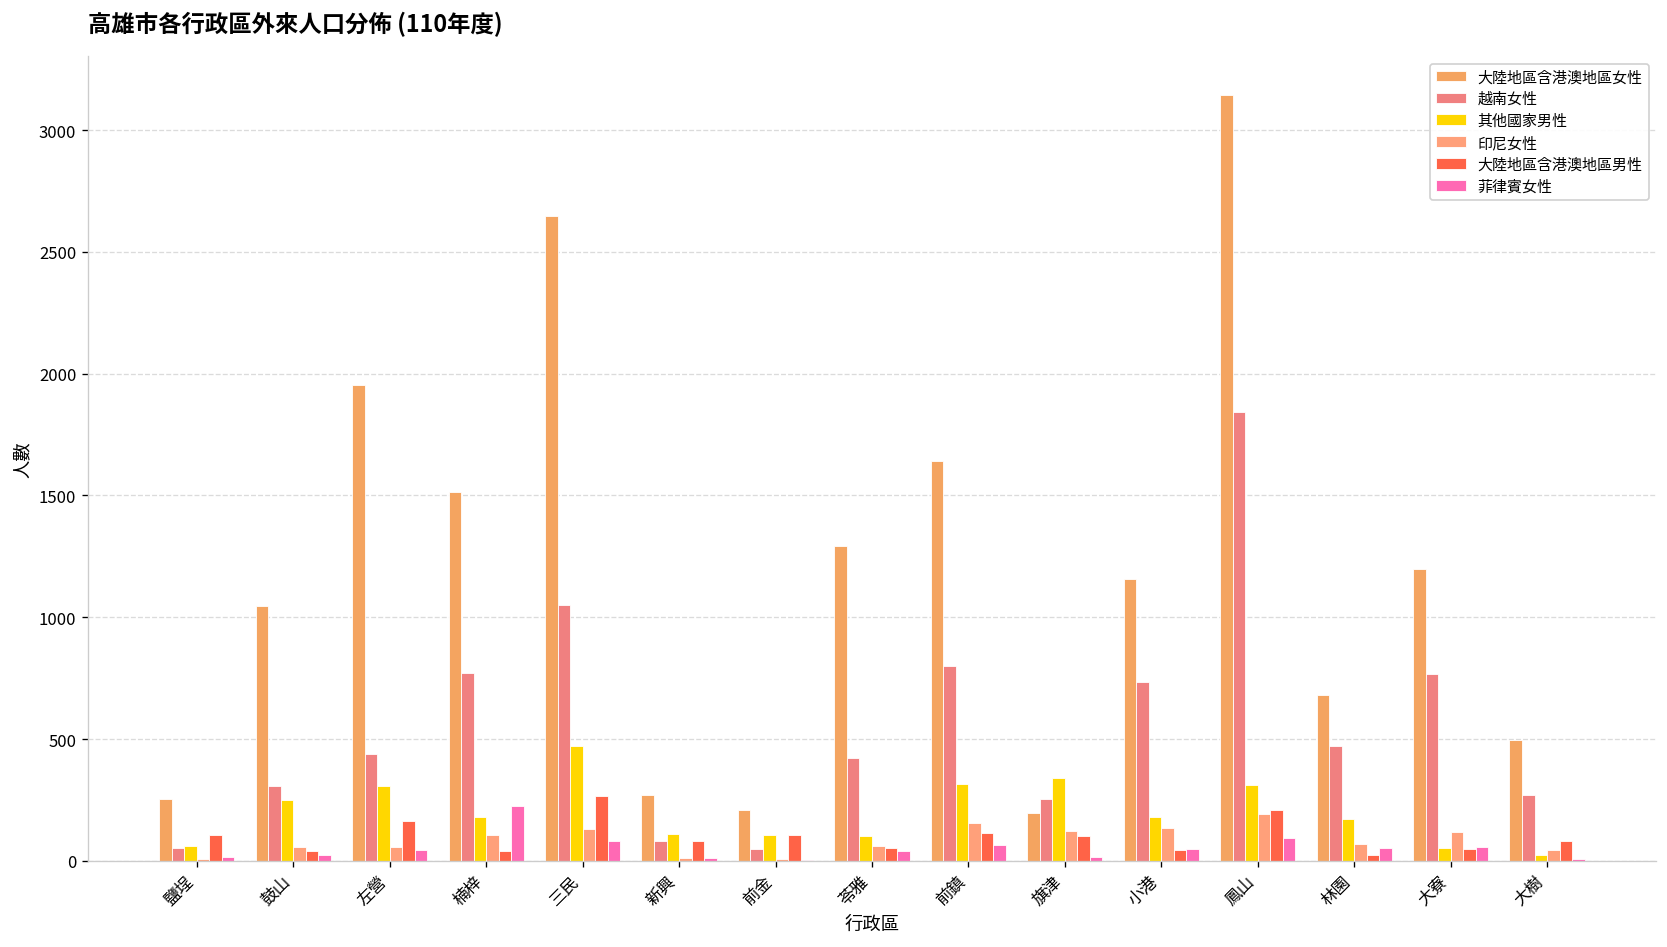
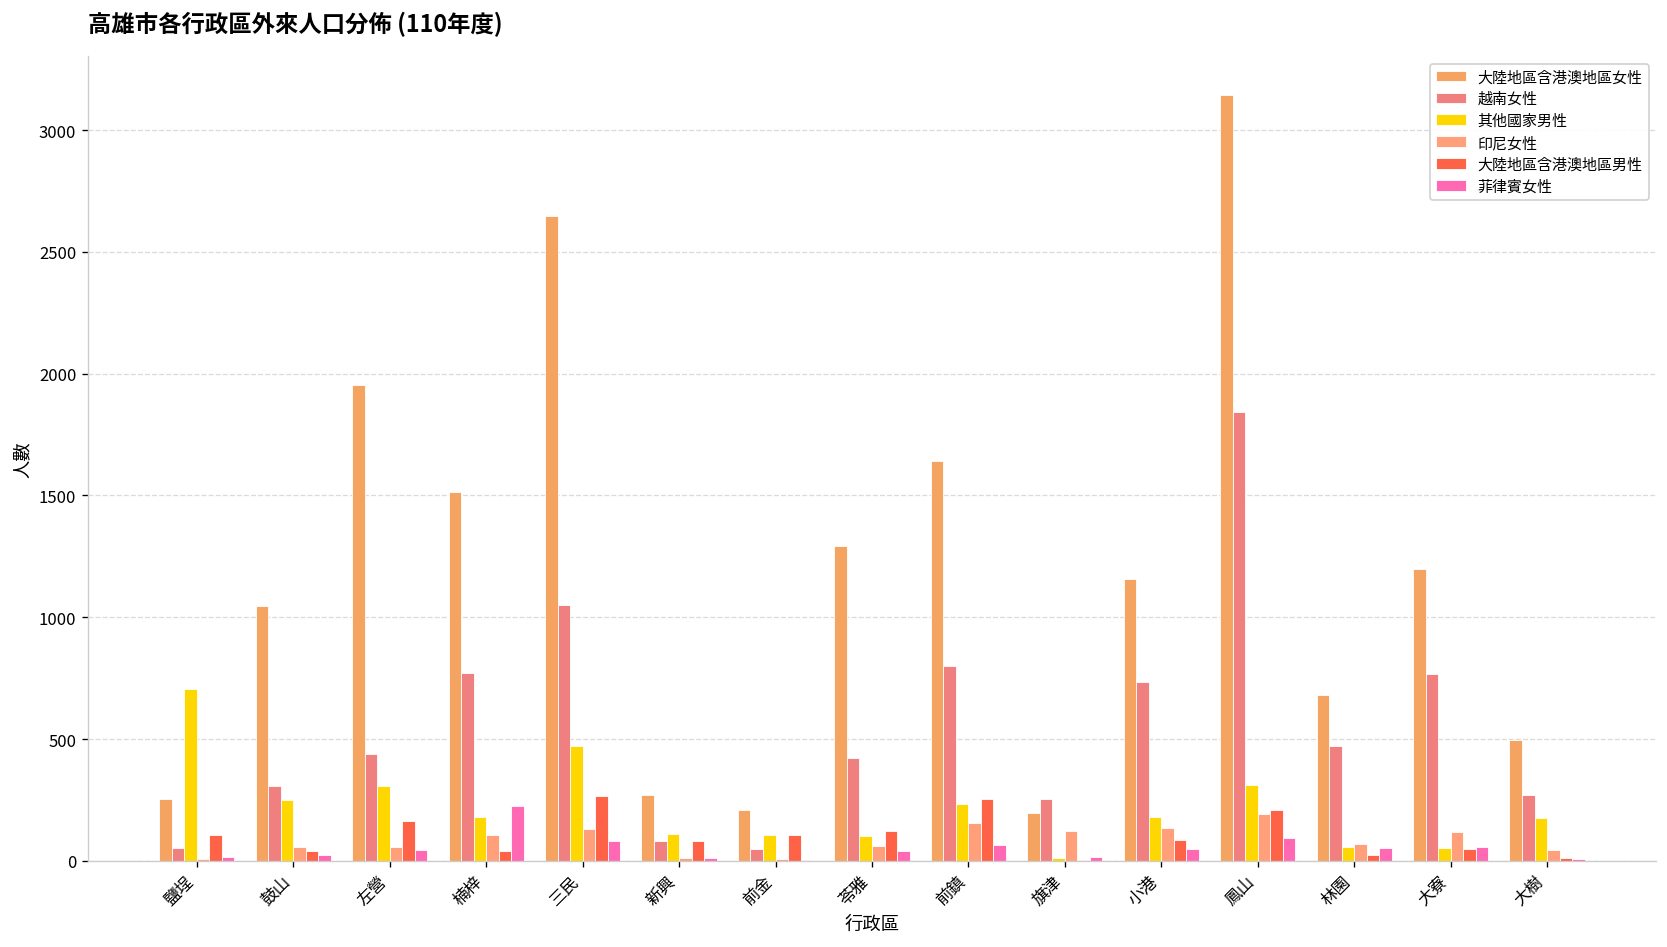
其他國家男性, 鹽埕: 60 -> 710
大陸地區含港澳地區男性, 苓雅: 50 -> 120
其他國家男性, 前鎮: 320 -> 230
大陸地區含港澳地區男性, 前鎮: 120 -> 260
其他國家男性, 旗津: 340 -> 10
大陸地區含港澳地區男性, 旗津: 100 -> 0
大陸地區含港澳地區男性, 小港: 50 -> 90
其他國家男性, 林園: 170 -> 60
其他國家男性, 大樹: 20 -> 180
大陸地區含港澳地區男性, 大樹: 80 -> 10
